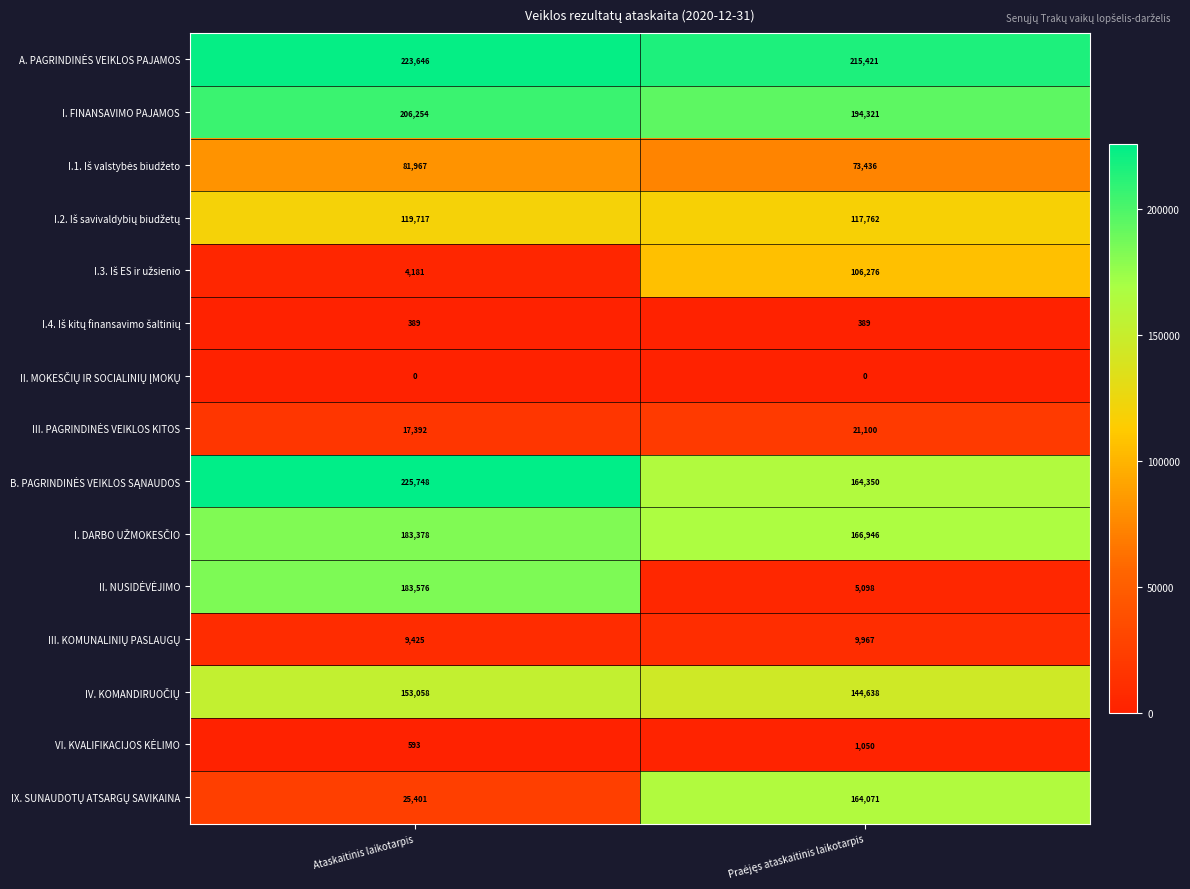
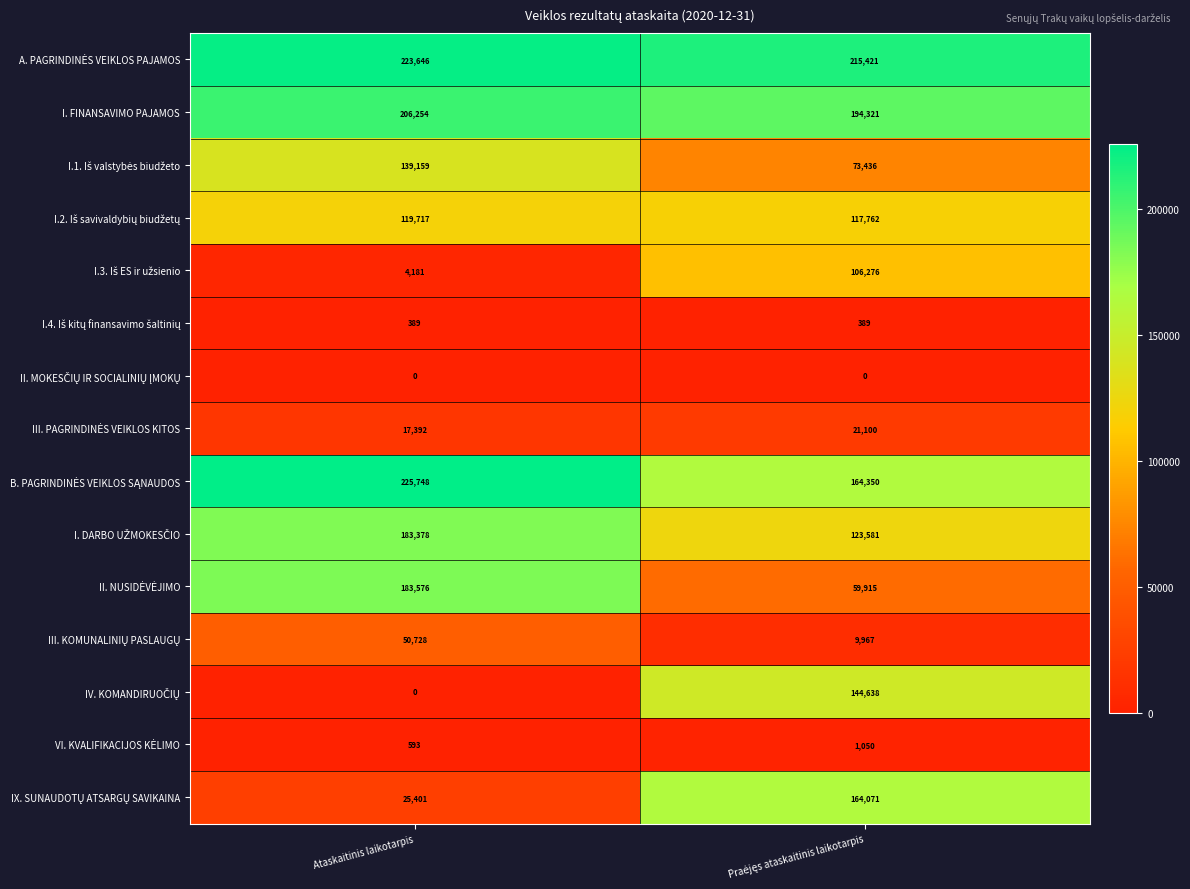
I.1. Iš valstybės biudžeto, Ataskaitinis laikotarpis: 81,967 -> 139,159
I. DARBO UŽMOKESČIO, Praėjęs ataskaitinis laikotarpis: 166,946 -> 123,581
II. NUSIDĖVĖJIMO, Praėjęs ataskaitinis laikotarpis: 5,098 -> 59,915
III. KOMUNALINIŲ PASLAUGŲ, Ataskaitinis laikotarpis: 9,425 -> 50,728
IV. KOMANDIRUOČIŲ, Ataskaitinis laikotarpis: 153,058 -> 0
